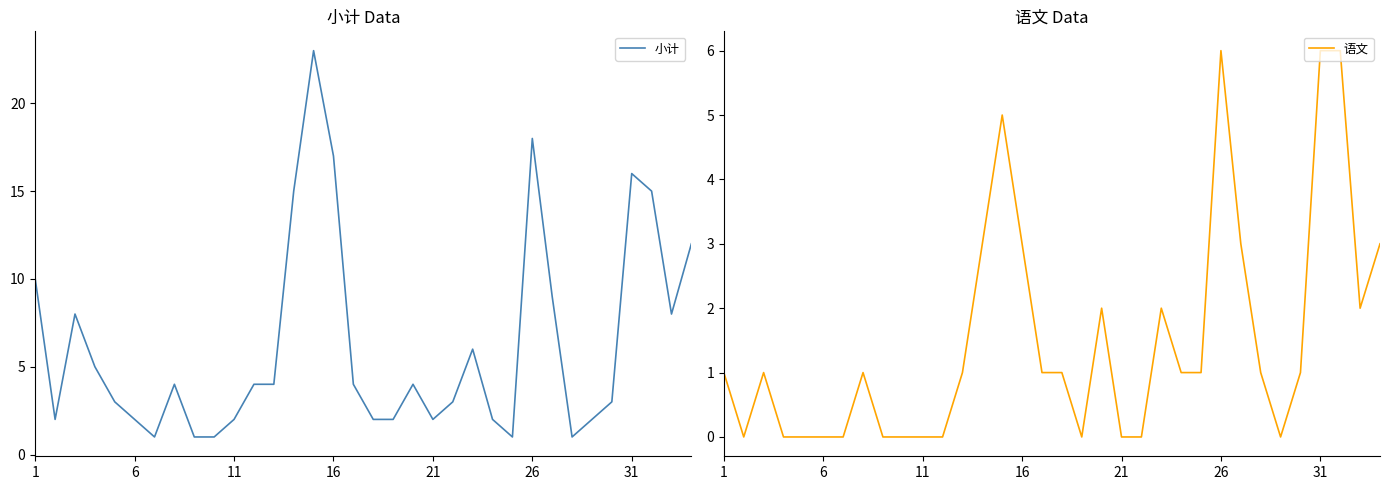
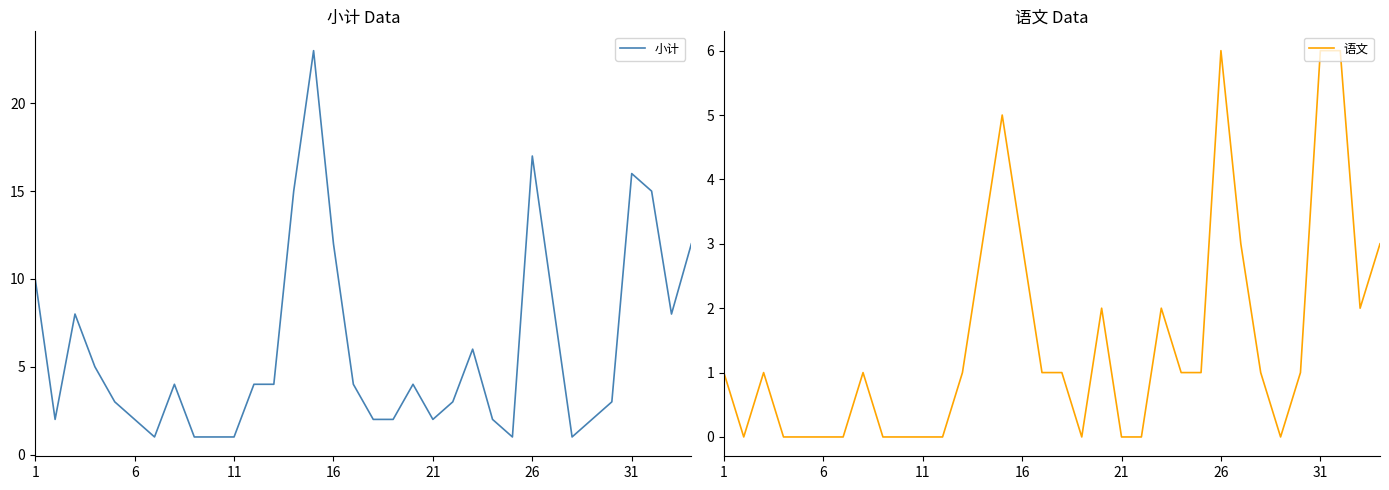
小计 Data, 11: 2 -> 1
小计 Data, 16: 17 -> 12
小计 Data, 26: 18 -> 17
